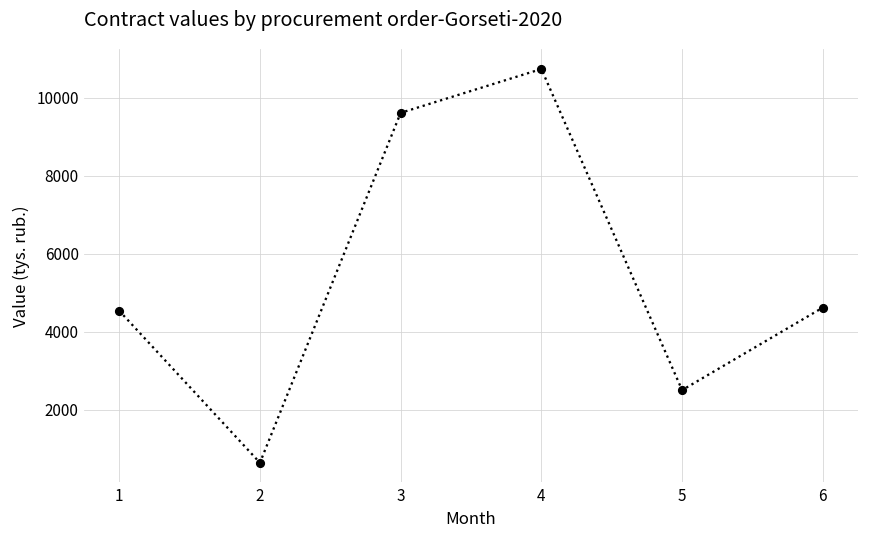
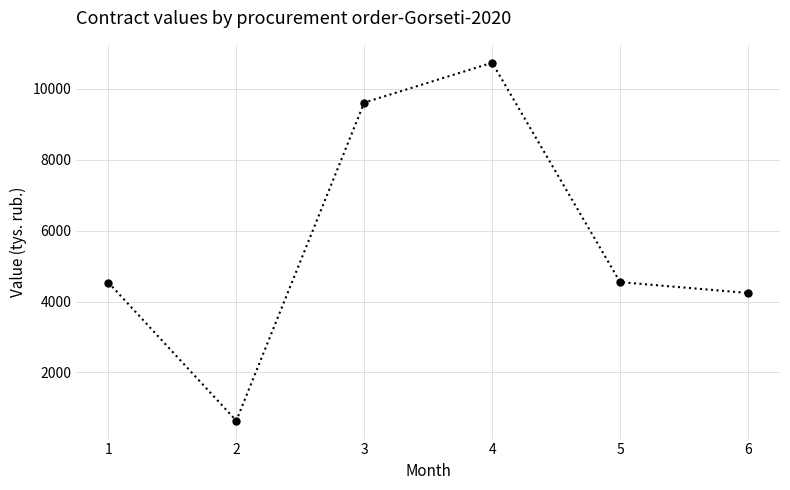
5: 2500 -> 4500
6: 4600 -> 4200
